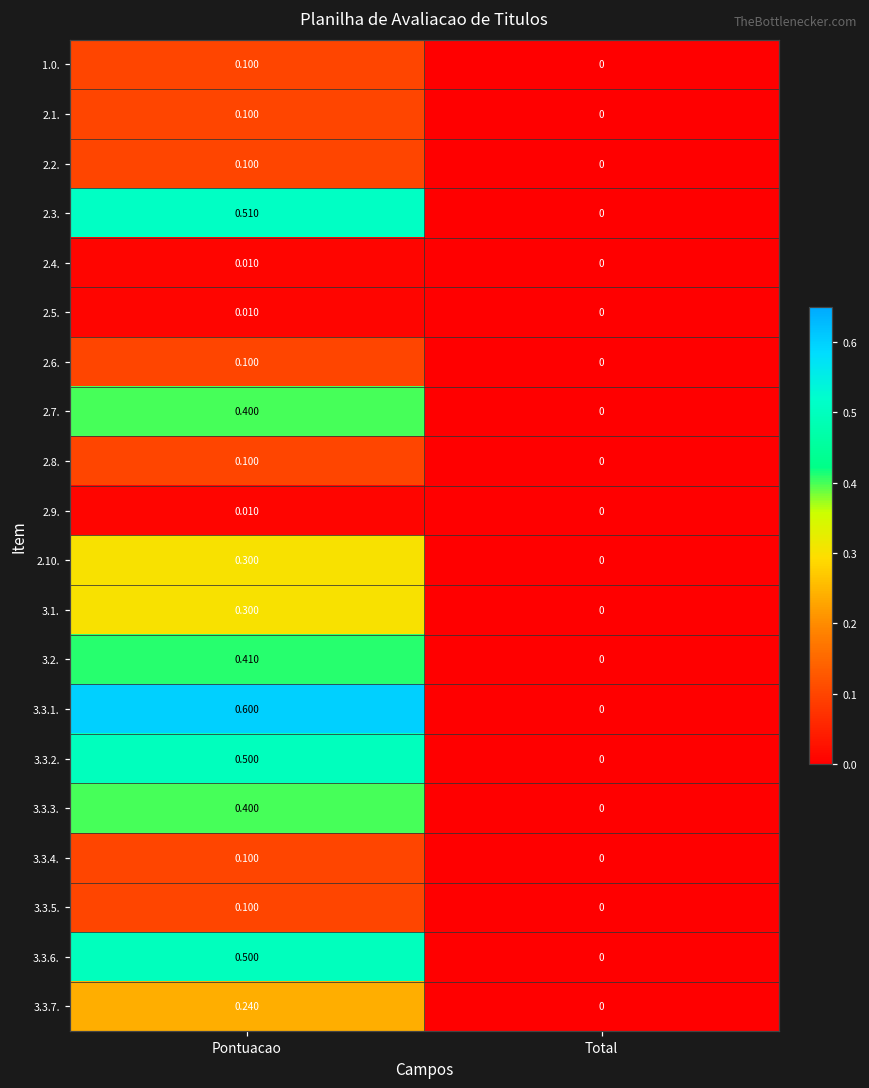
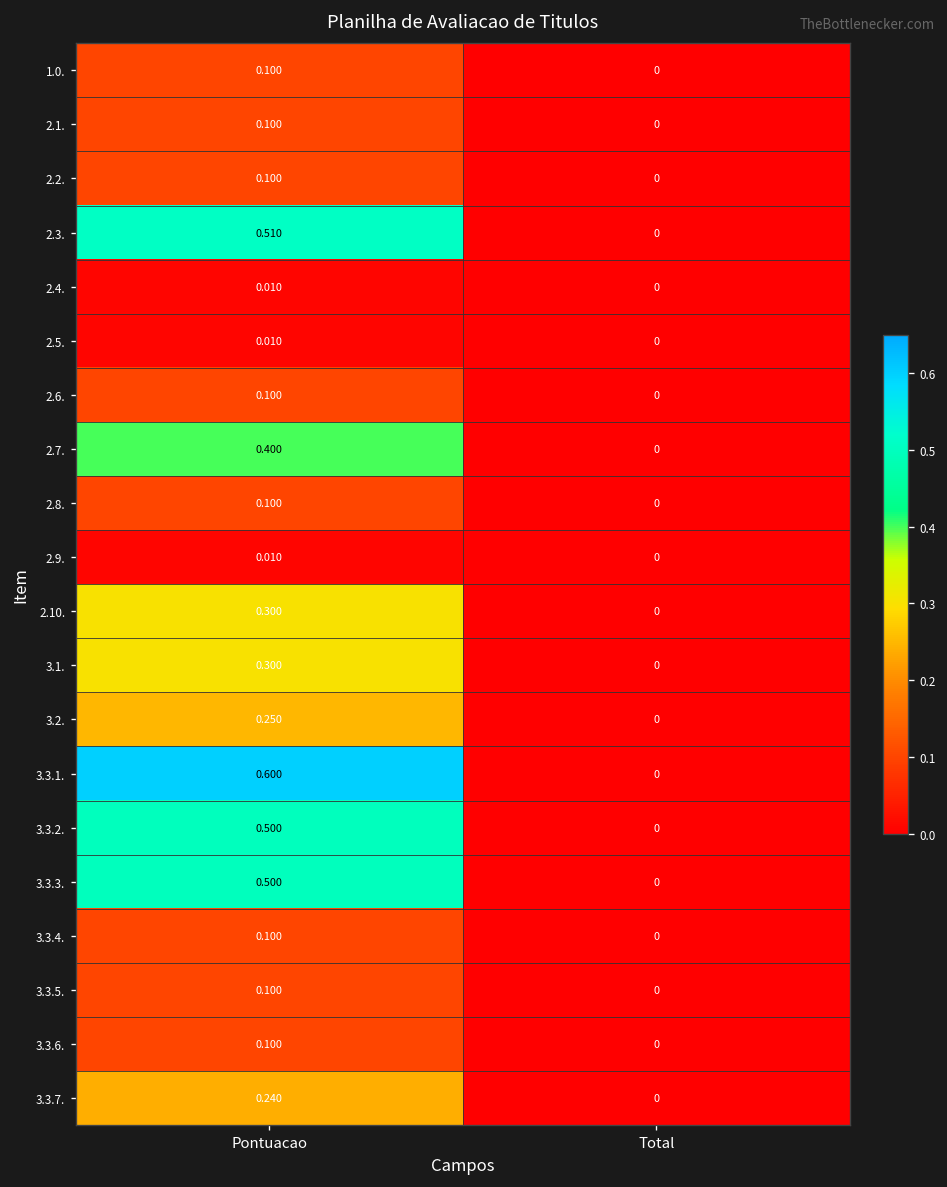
3.2., Pontuacao: 0.410 -> 0.250
3.3.3., Pontuacao: 0.400 -> 0.500
3.3.6., Pontuacao: 0.500 -> 0.100
